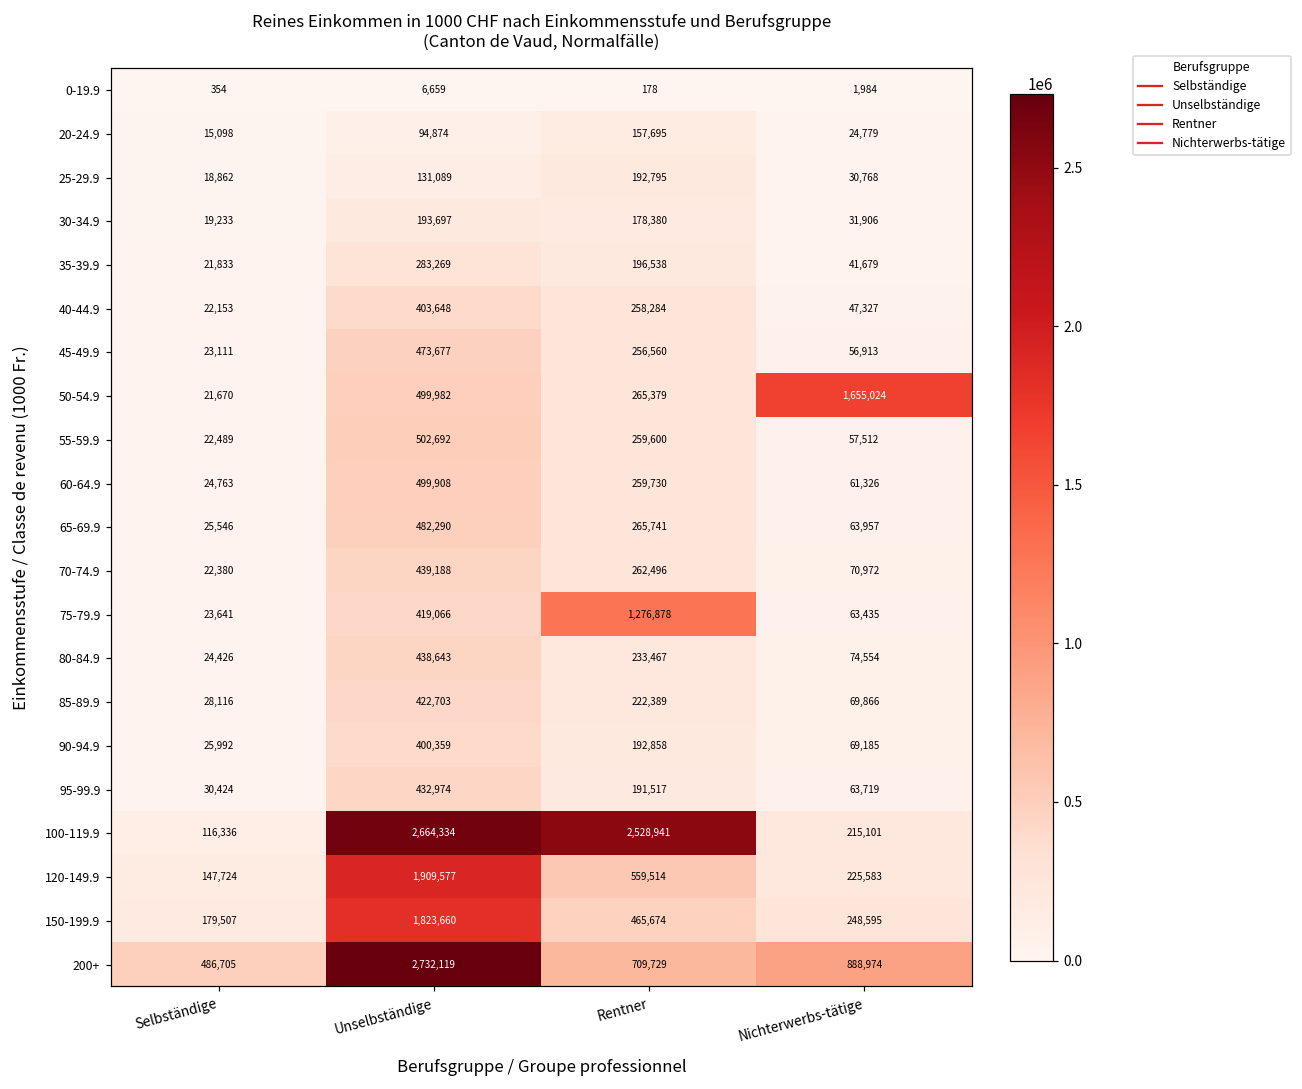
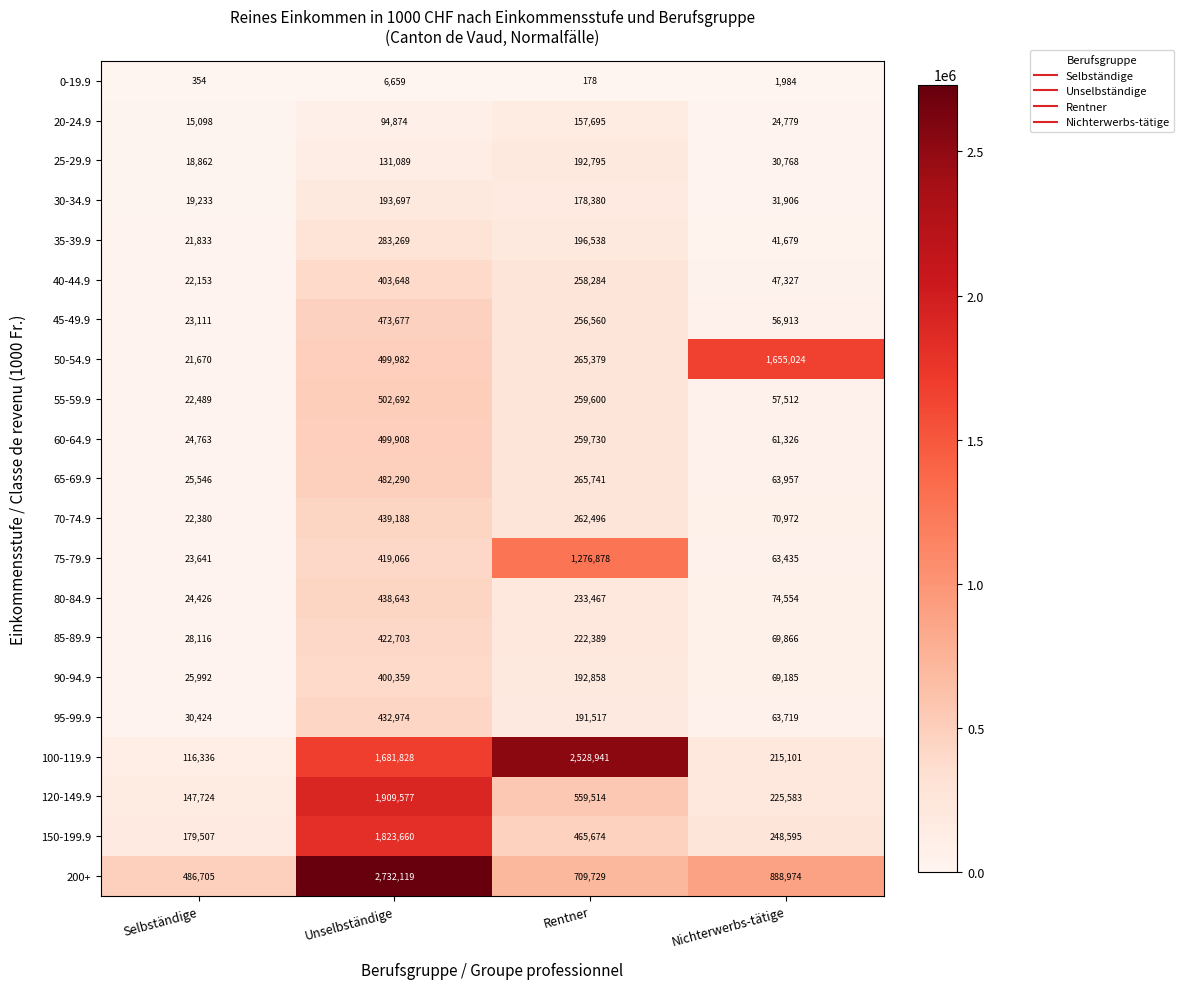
100-119.9, Unselbständige: 2,664,334 -> 1,681,828
